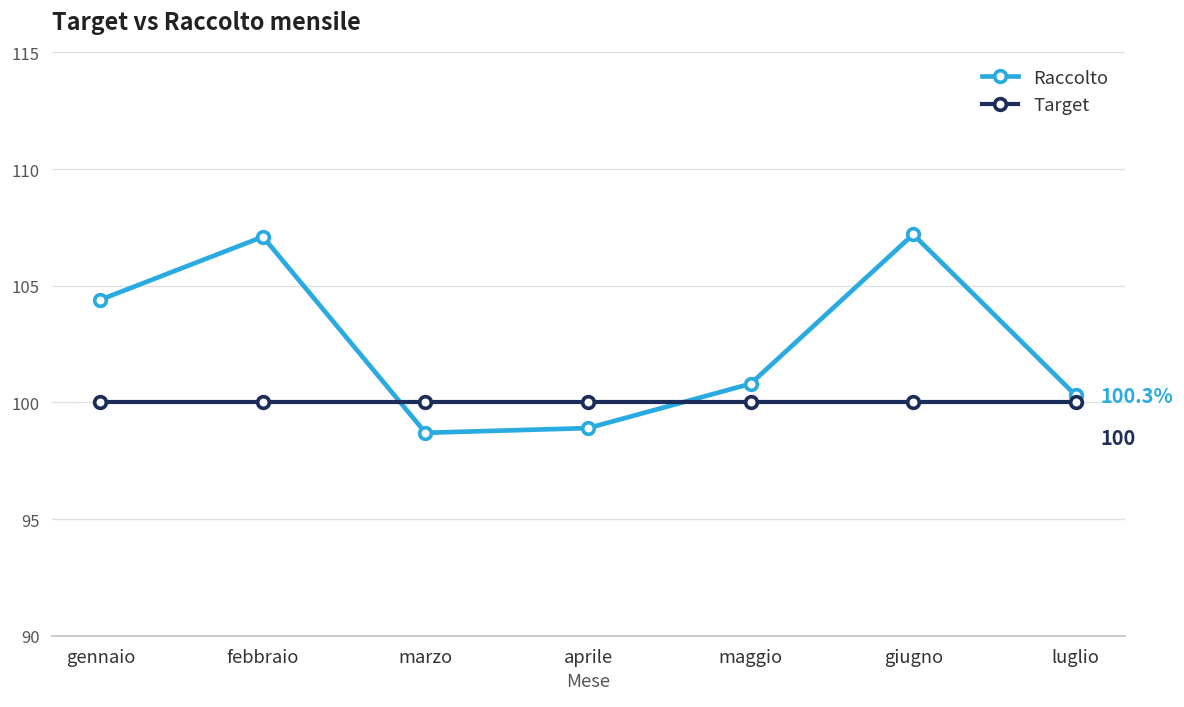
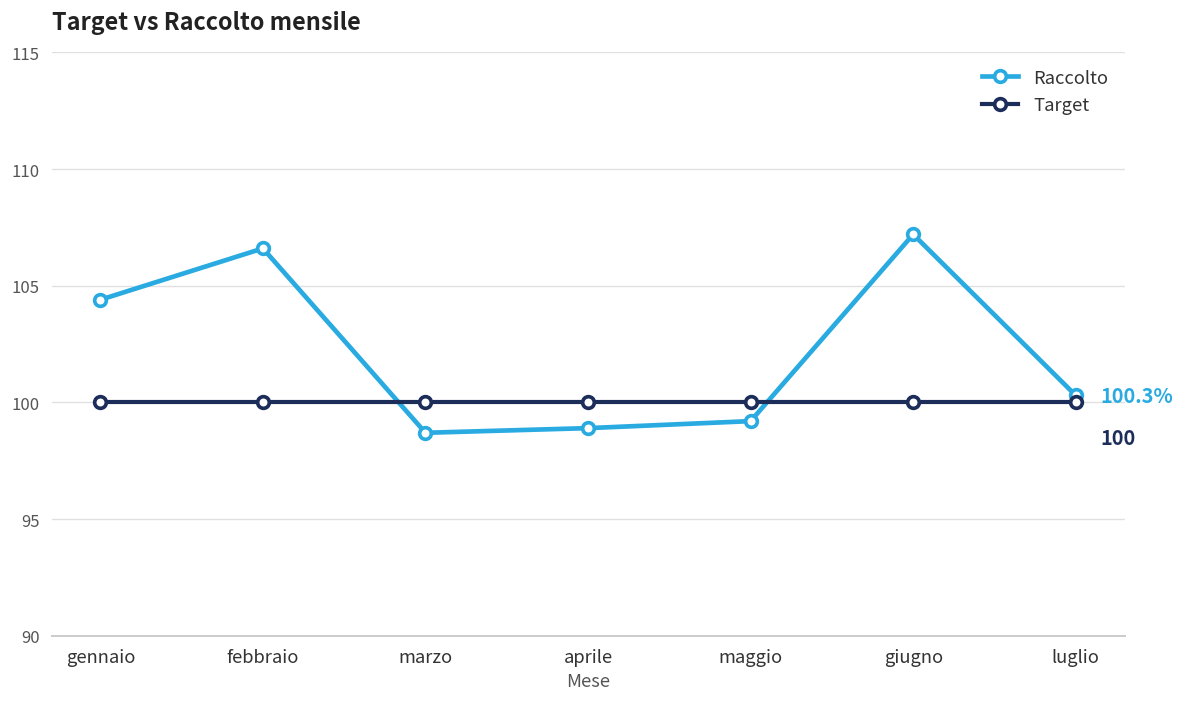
Raccolto, febbraio: 107.1 -> 106.6
Raccolto, maggio: 100.8 -> 99.2
